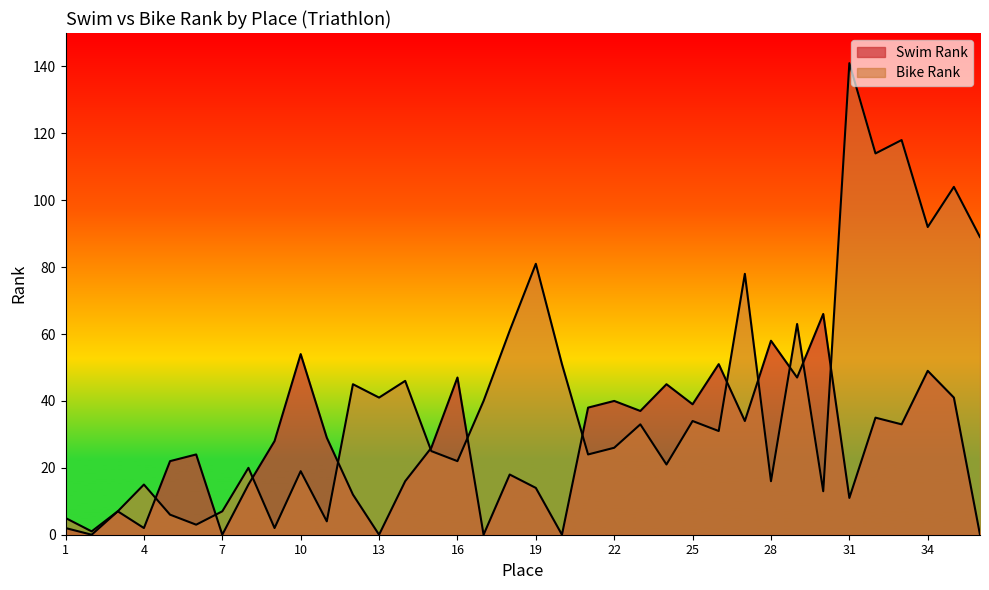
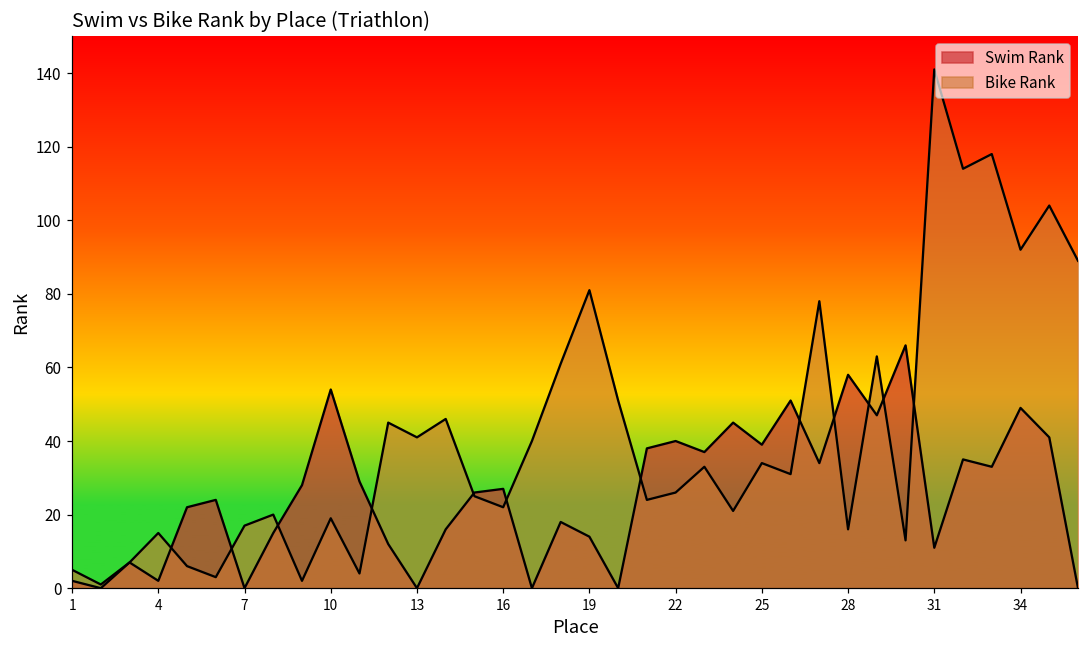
Bike Rank, 7: 7 -> 17
Swim Rank, 16: 47 -> 27
